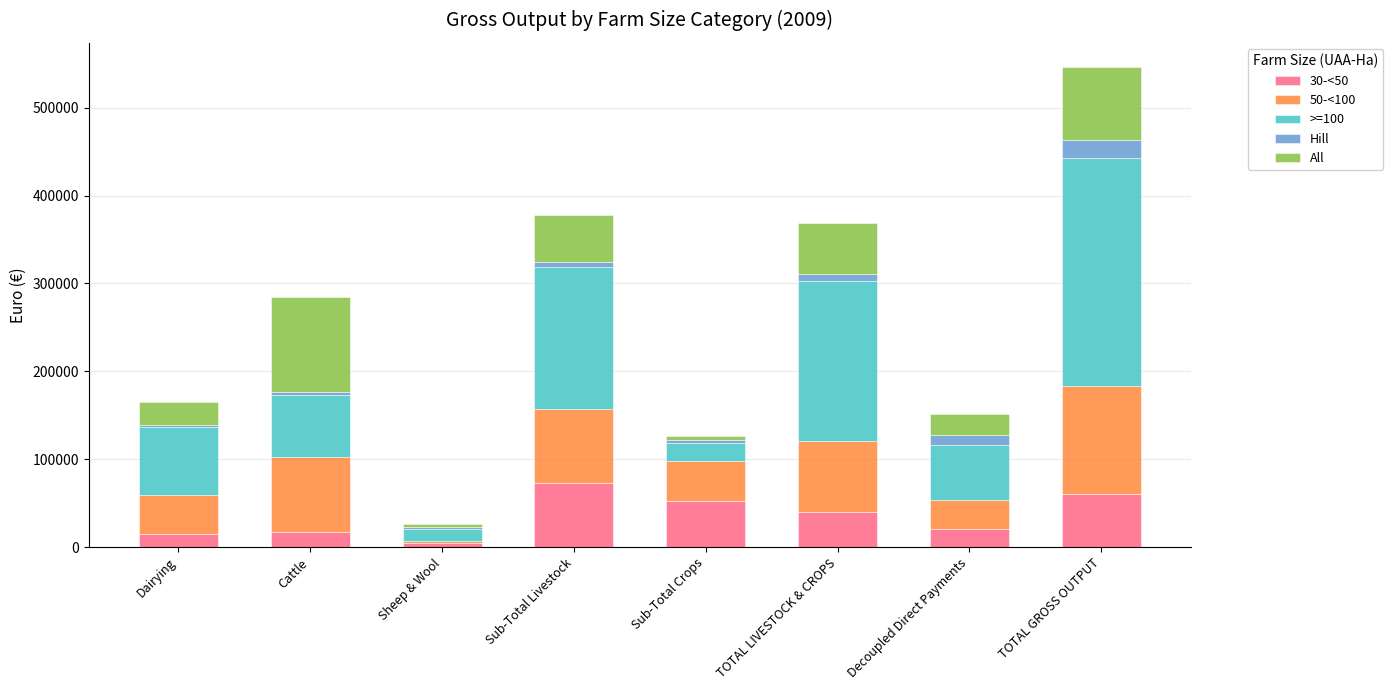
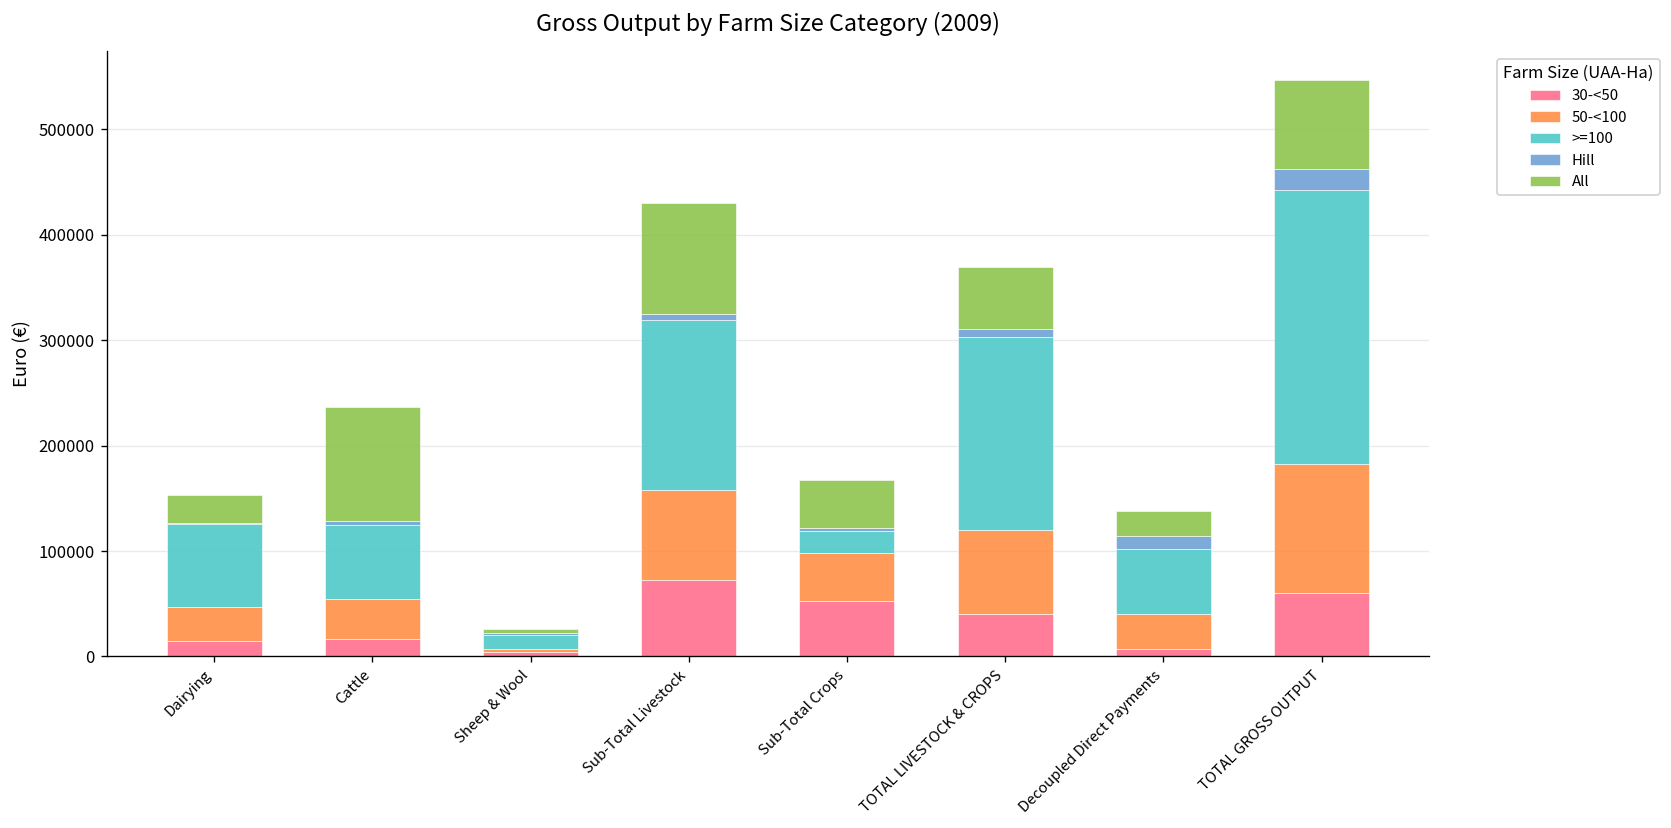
50-<100, Dairying: 40000 -> 30000
50-<100, Cattle: 90000 -> 40000
All, Sub-Total Livestock: 50000 -> 110000
All, Sub-Total Crops: 0 -> 50000
30-<50, Decoupled Direct Payments: 20000 -> 10000
